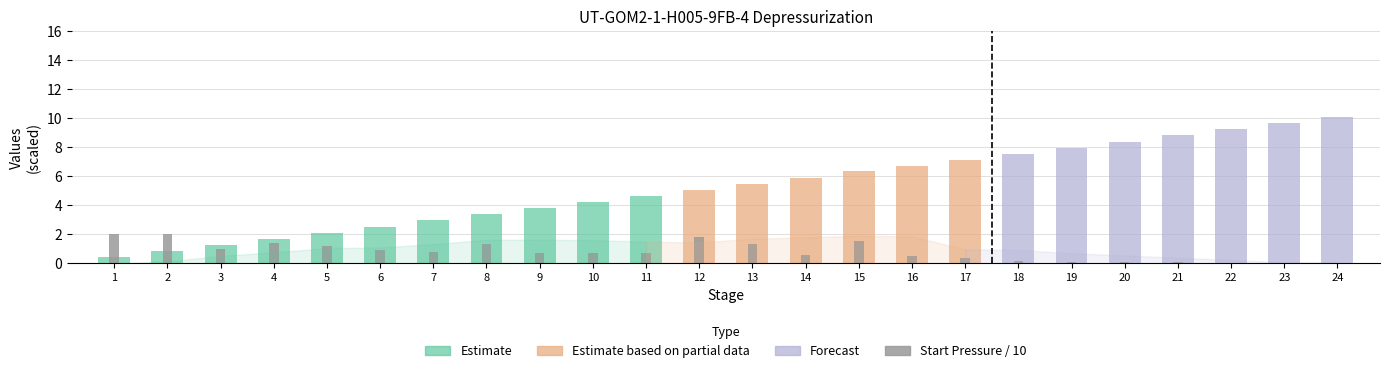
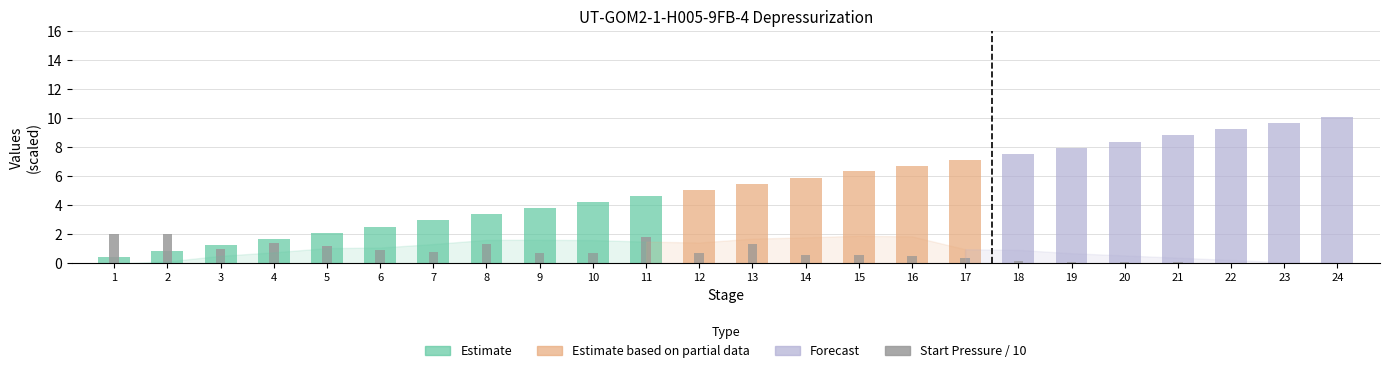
Start Pressure / 10, 11: 0.7 -> 1.8
Start Pressure / 10, 12: 1.8 -> 0.7
Start Pressure / 10, 15: 1.6 -> 0.6
